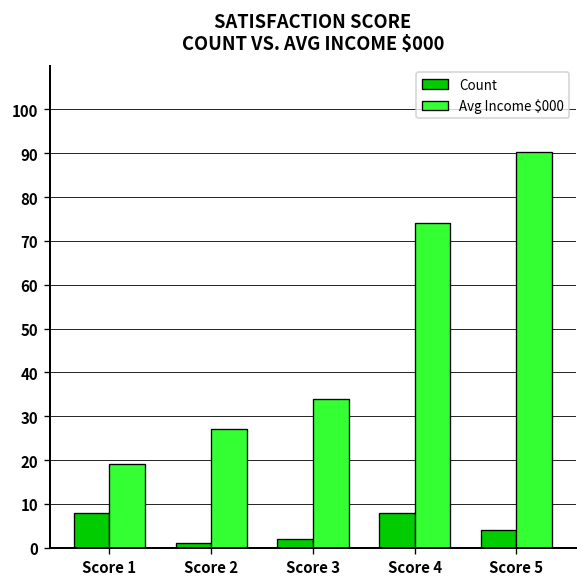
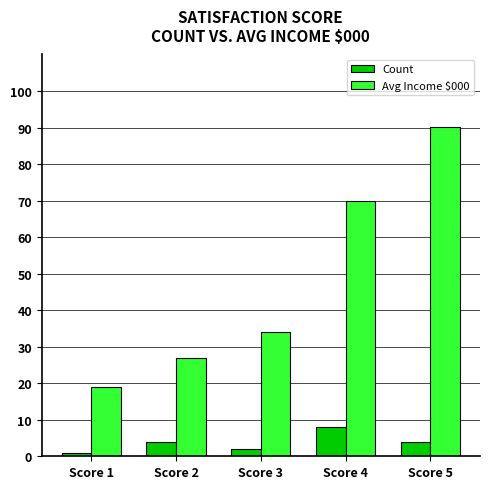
Count, Score 1: 8 -> 1
Count, Score 2: 1 -> 4
Avg Income $000, Score 4: 74 -> 70
